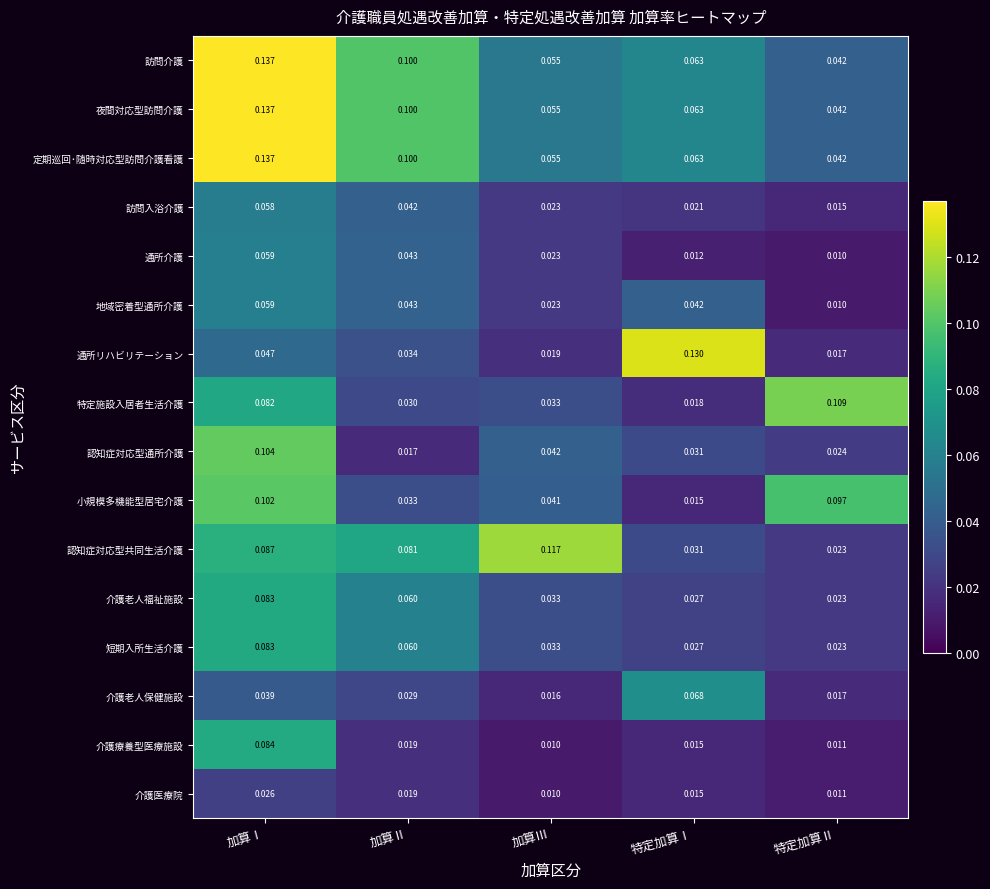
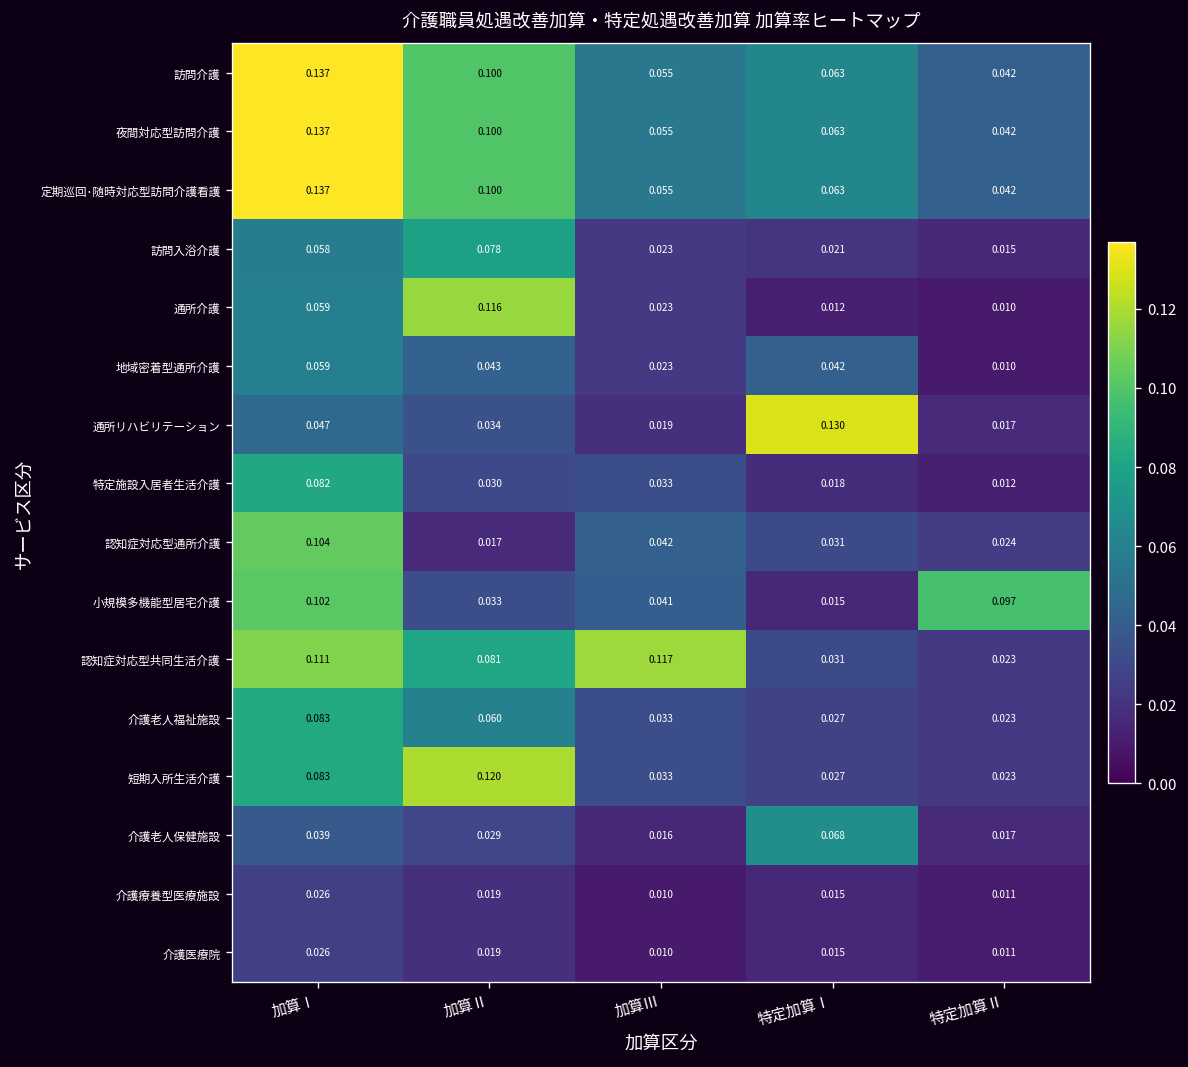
訪問入浴介護, 加算Ⅱ: 0.042 -> 0.078
通所介護, 加算Ⅱ: 0.043 -> 0.116
特定施設入居者生活介護, 特定加算Ⅱ: 0.109 -> 0.012
認知症対応型共同生活介護, 加算Ⅰ: 0.087 -> 0.111
短期入所生活介護, 加算Ⅱ: 0.060 -> 0.120
介護療養型医療施設, 加算Ⅰ: 0.084 -> 0.026
